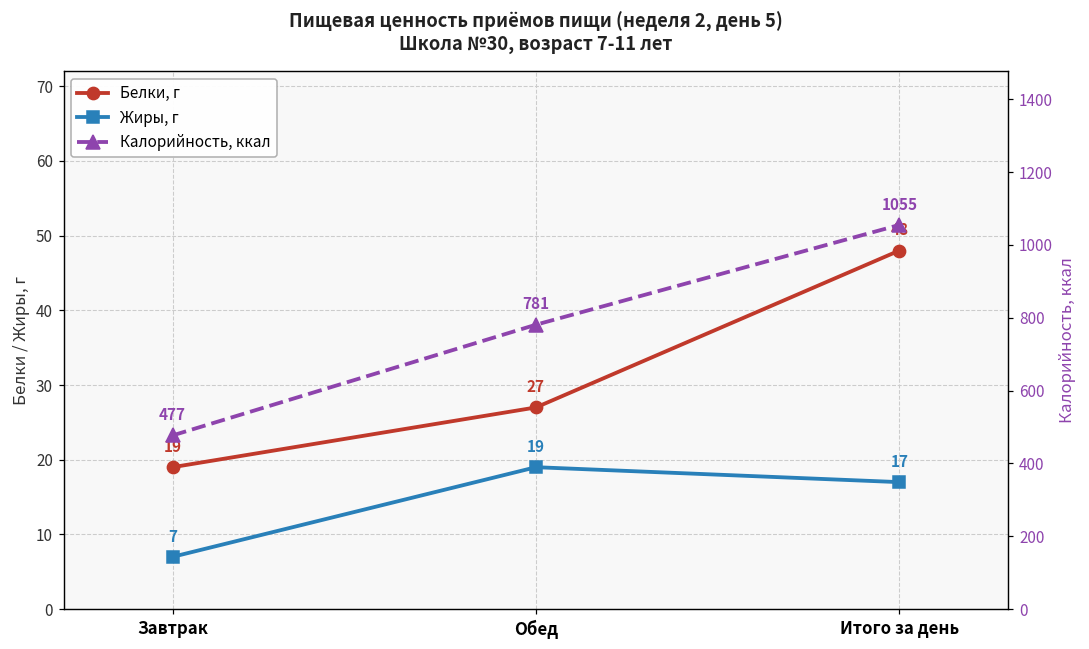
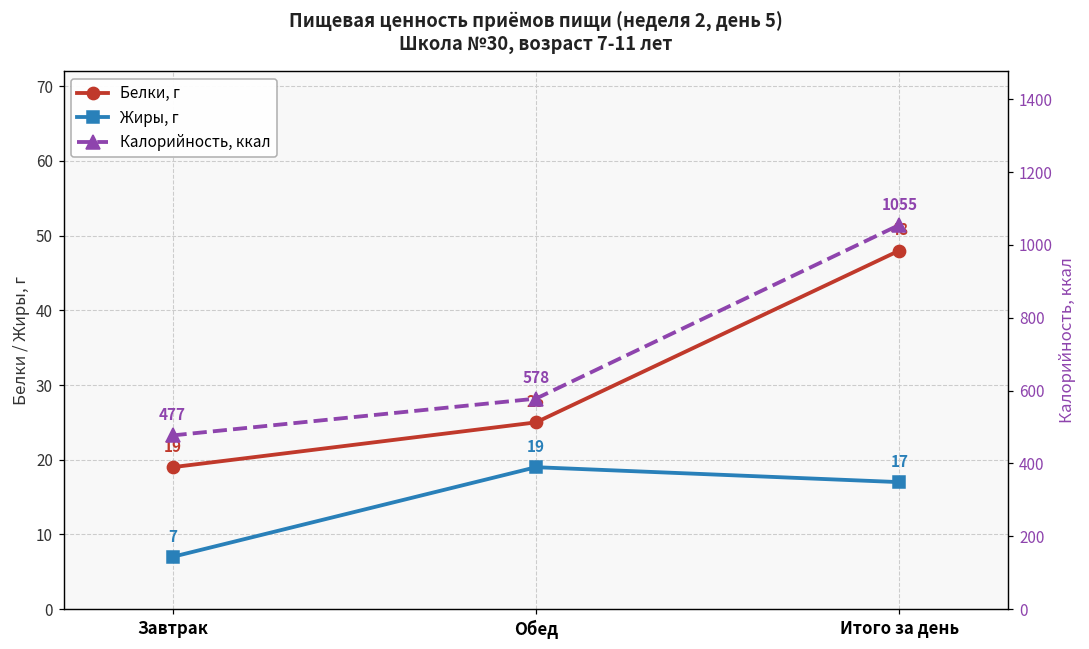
Белки, г, Обед: 27 -> 25
Калорийность, ккал, Обед: 781 -> 578
